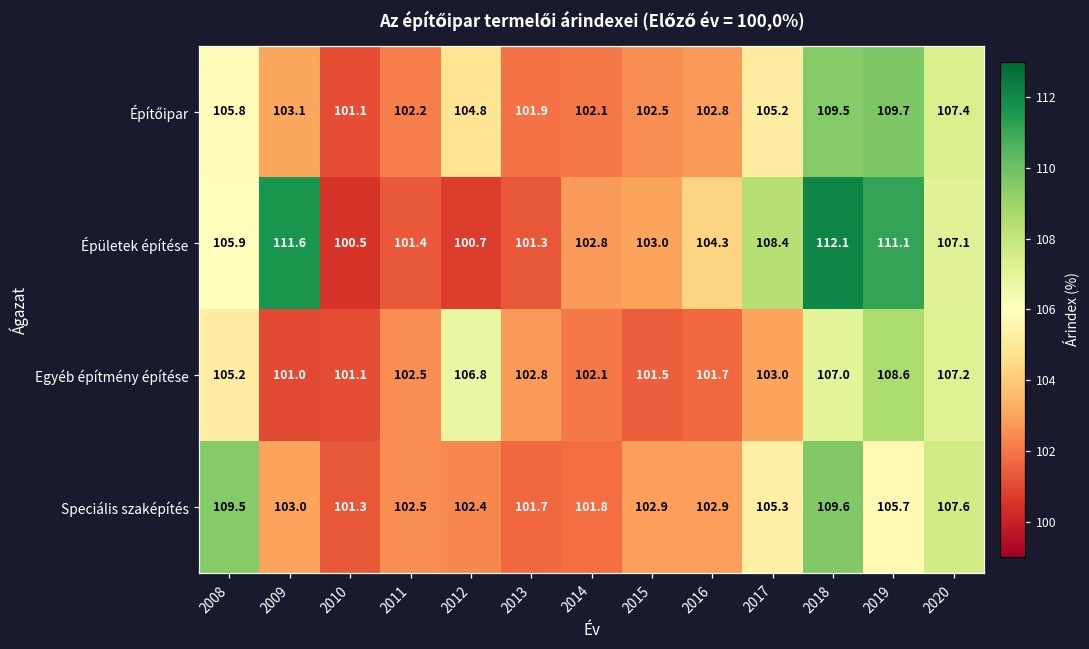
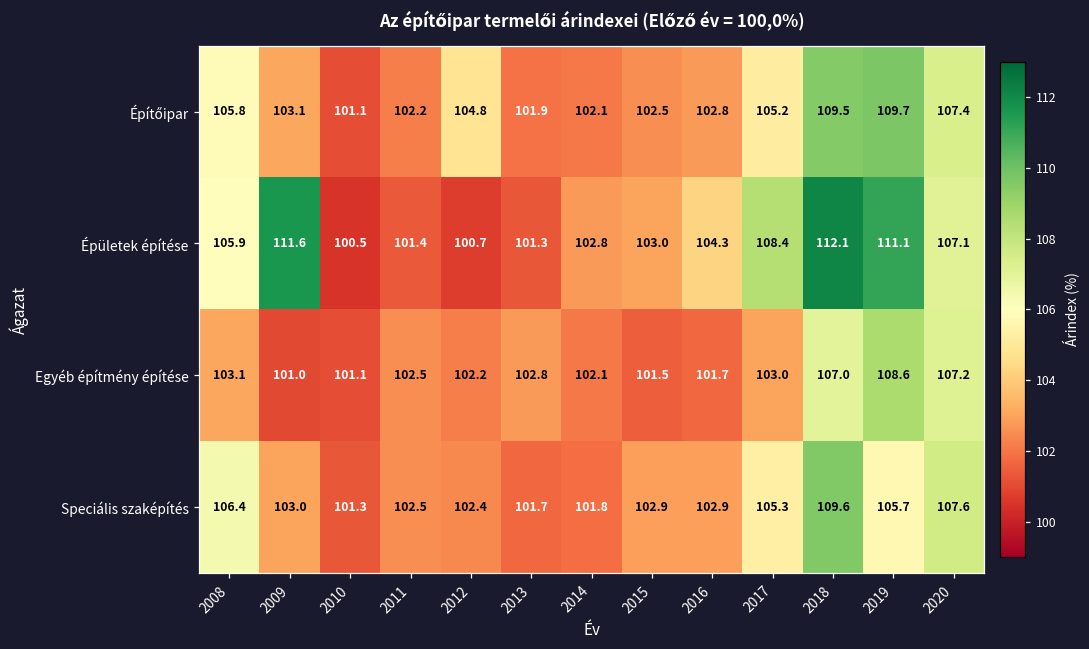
Egyéb építmény építése, 2008: 105.2 -> 103.1
Egyéb építmény építése, 2012: 106.8 -> 102.2
Speciális szaképítés, 2008: 109.5 -> 106.4
